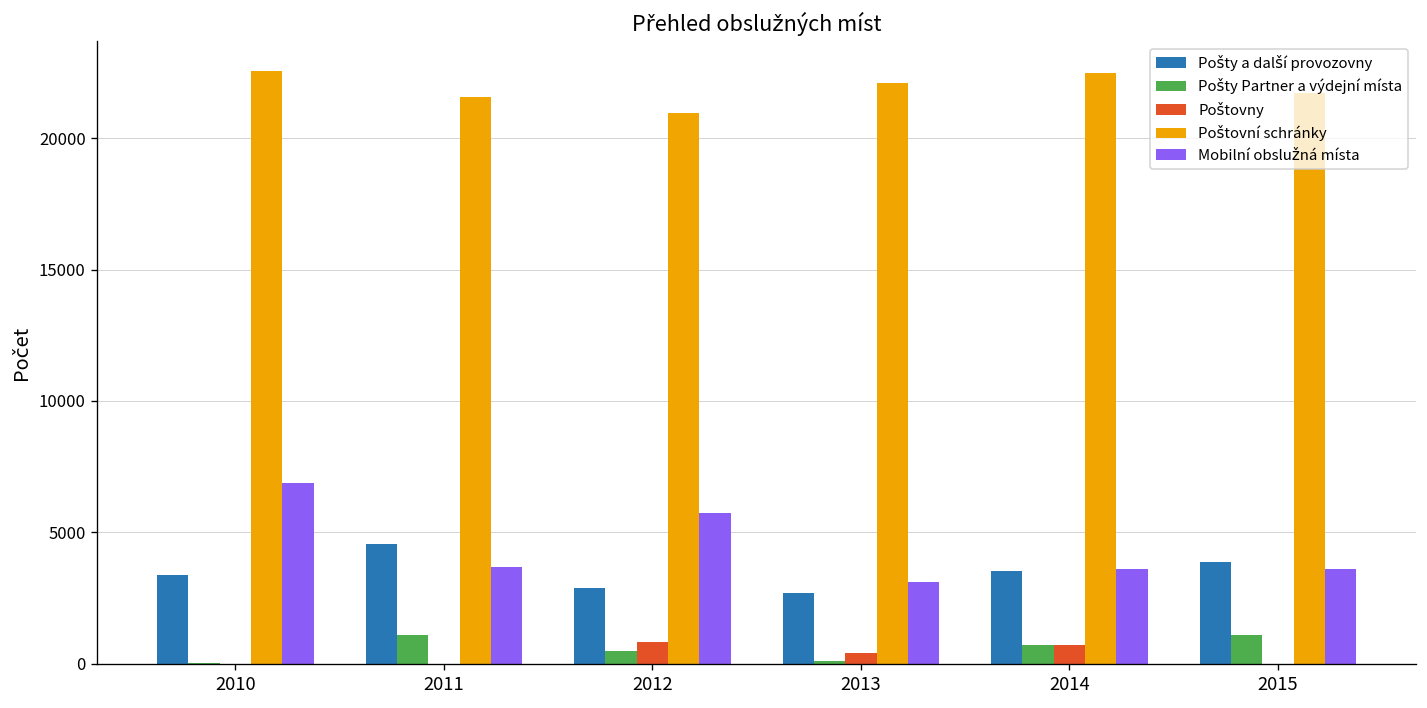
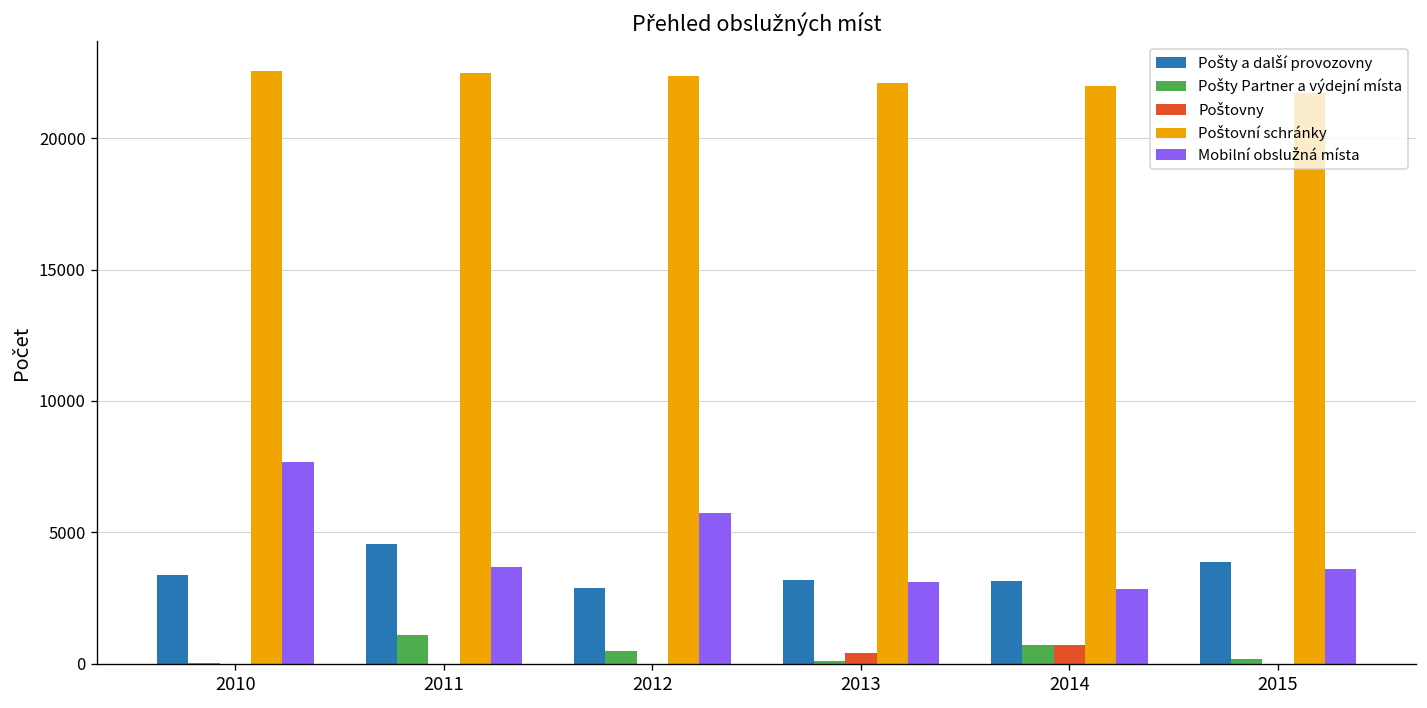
Mobilní obslužná místa, 2010: 6900 -> 7700
Poštovní schránky, 2011: 21500 -> 22500
Poštovny, 2012: 800 -> 0
Poštovní schránky, 2012: 20900 -> 22300
Pošty a další provozovny, 2013: 2700 -> 3200
Pošty a další provozovny, 2014: 3500 -> 3200
Poštovní schránky, 2014: 22500 -> 22000
Mobilní obslužná místa, 2014: 3600 -> 2900
Pošty Partner a výdejní místa, 2015: 1100 -> 200
